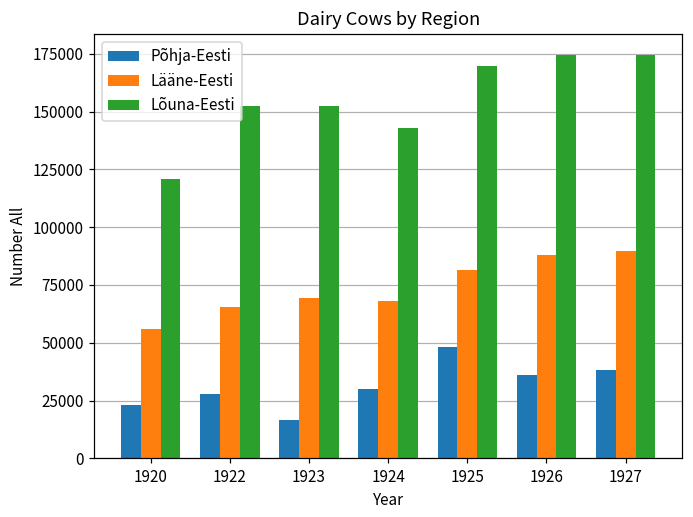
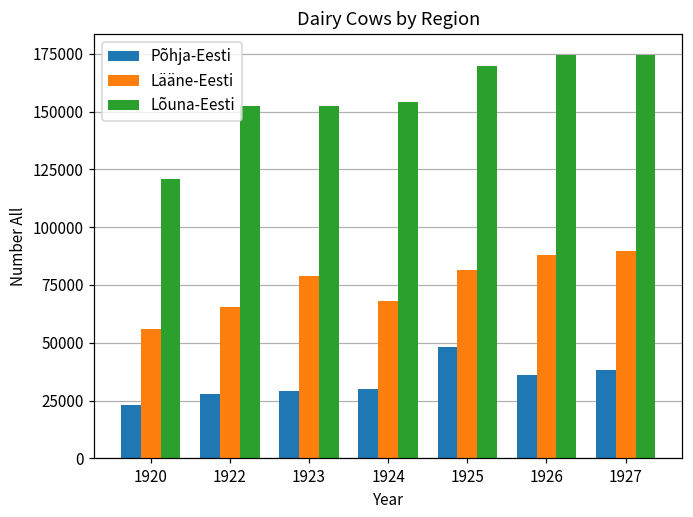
Põhja-Eesti, 1923: 17000 -> 29000
Lääne-Eesti, 1923: 69000 -> 79000
Lõuna-Eesti, 1924: 143000 -> 154000
